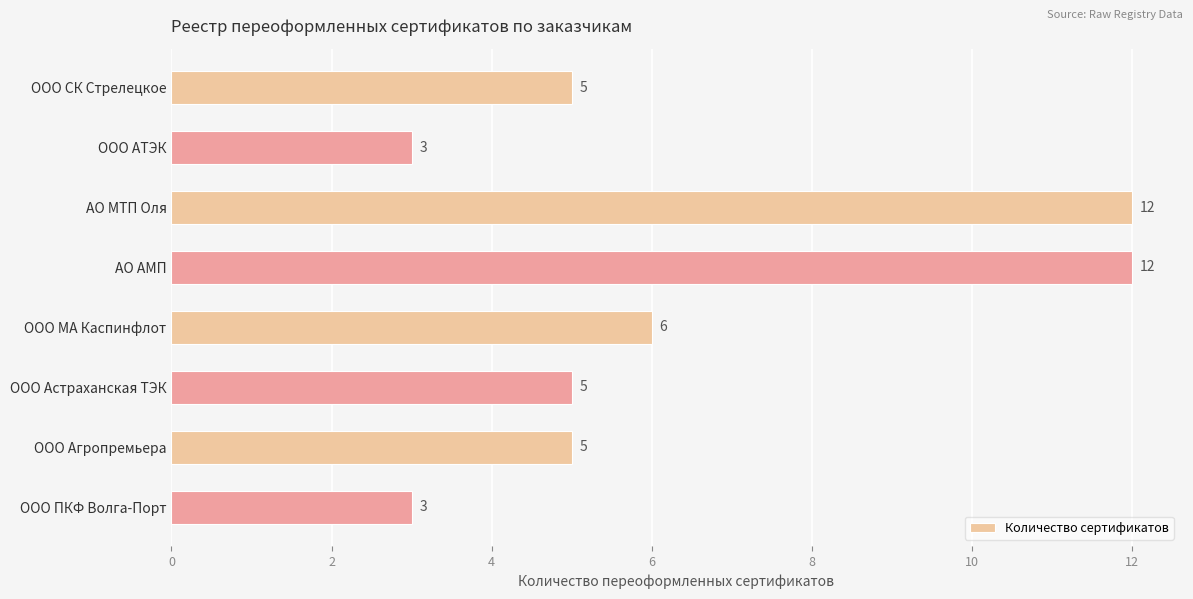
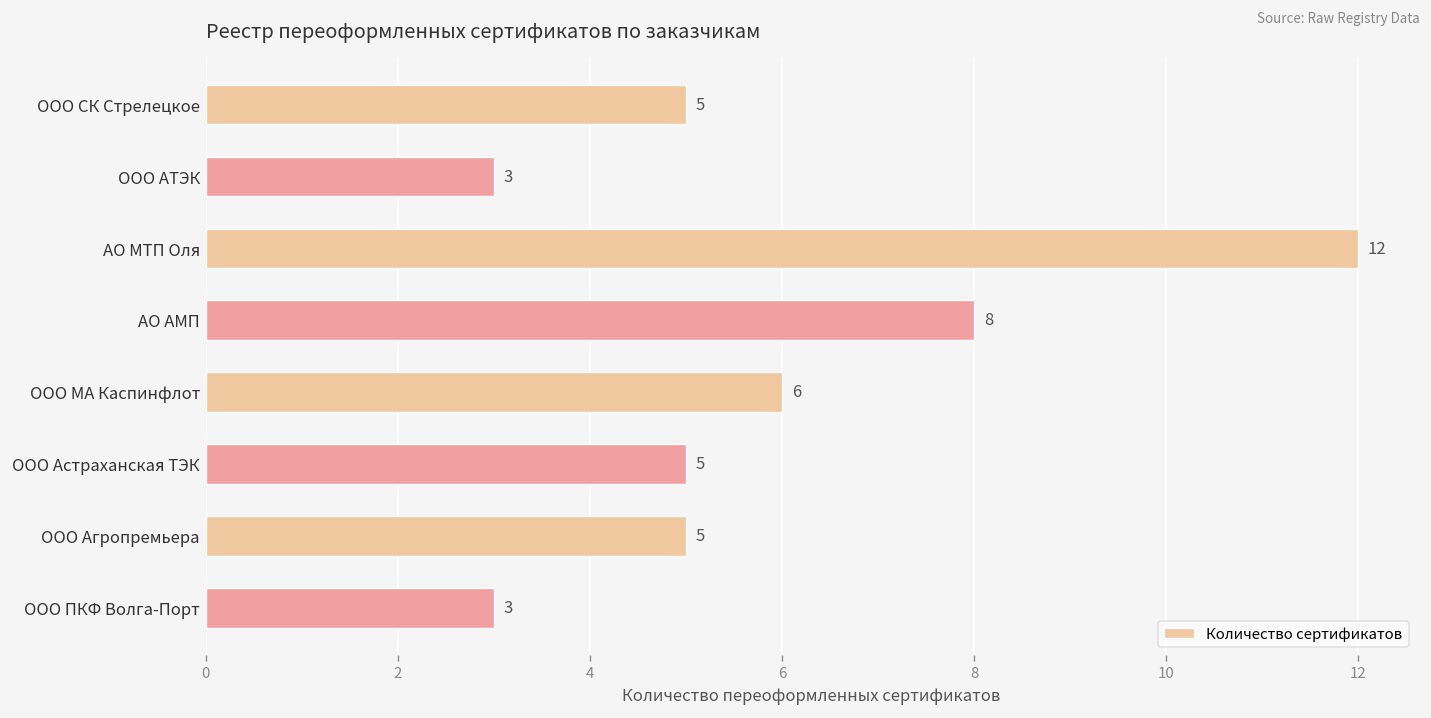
АО АМП: 12 -> 8
